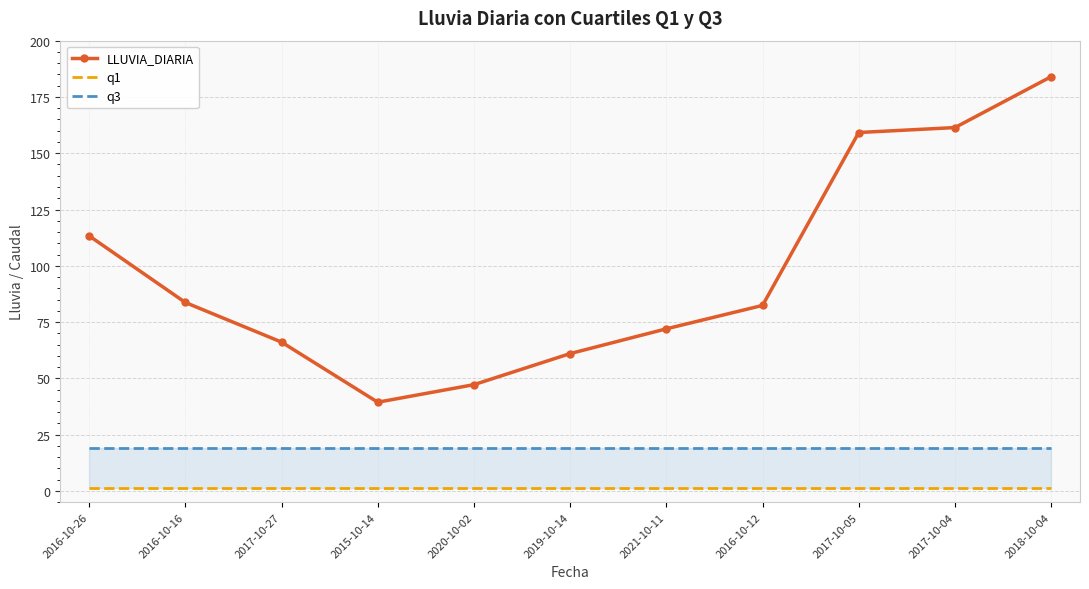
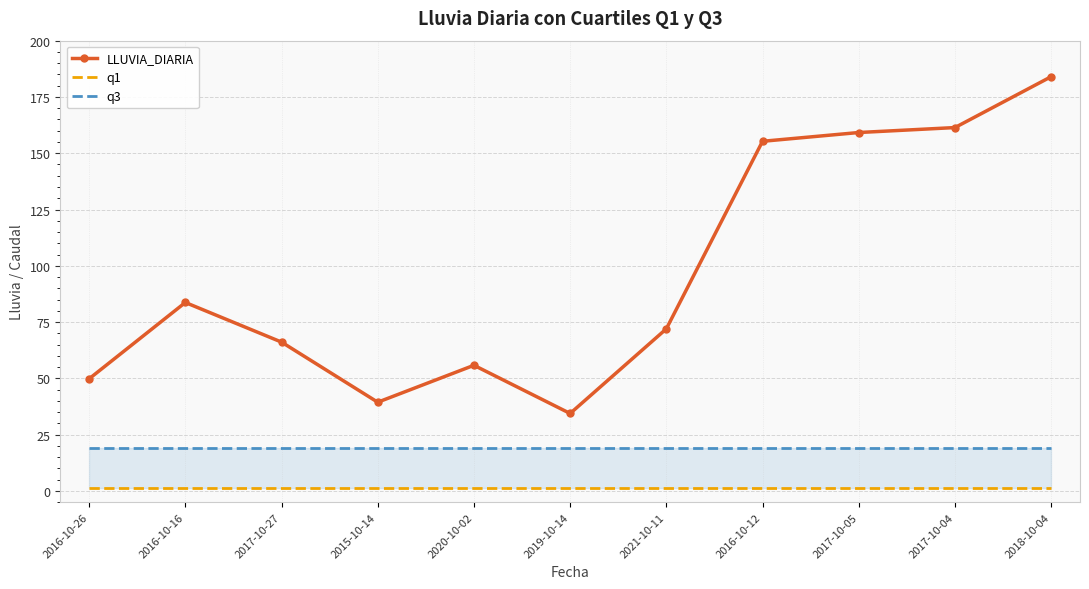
LLUVIA_DIARIA, 2016-10-26: 113 -> 50
LLUVIA_DIARIA, 2020-10-02: 47 -> 56
LLUVIA_DIARIA, 2019-10-14: 61 -> 34
LLUVIA_DIARIA, 2016-10-12: 82 -> 155
